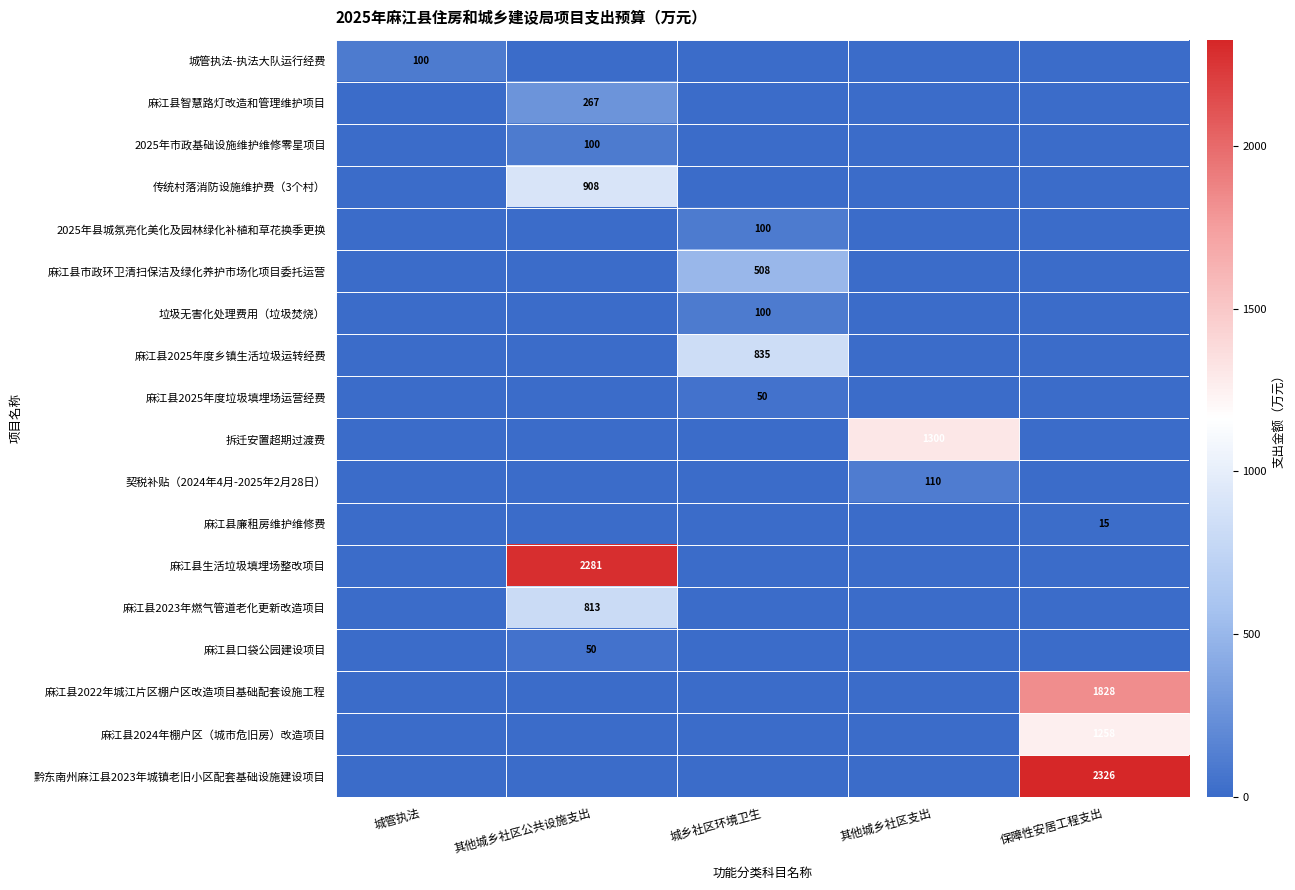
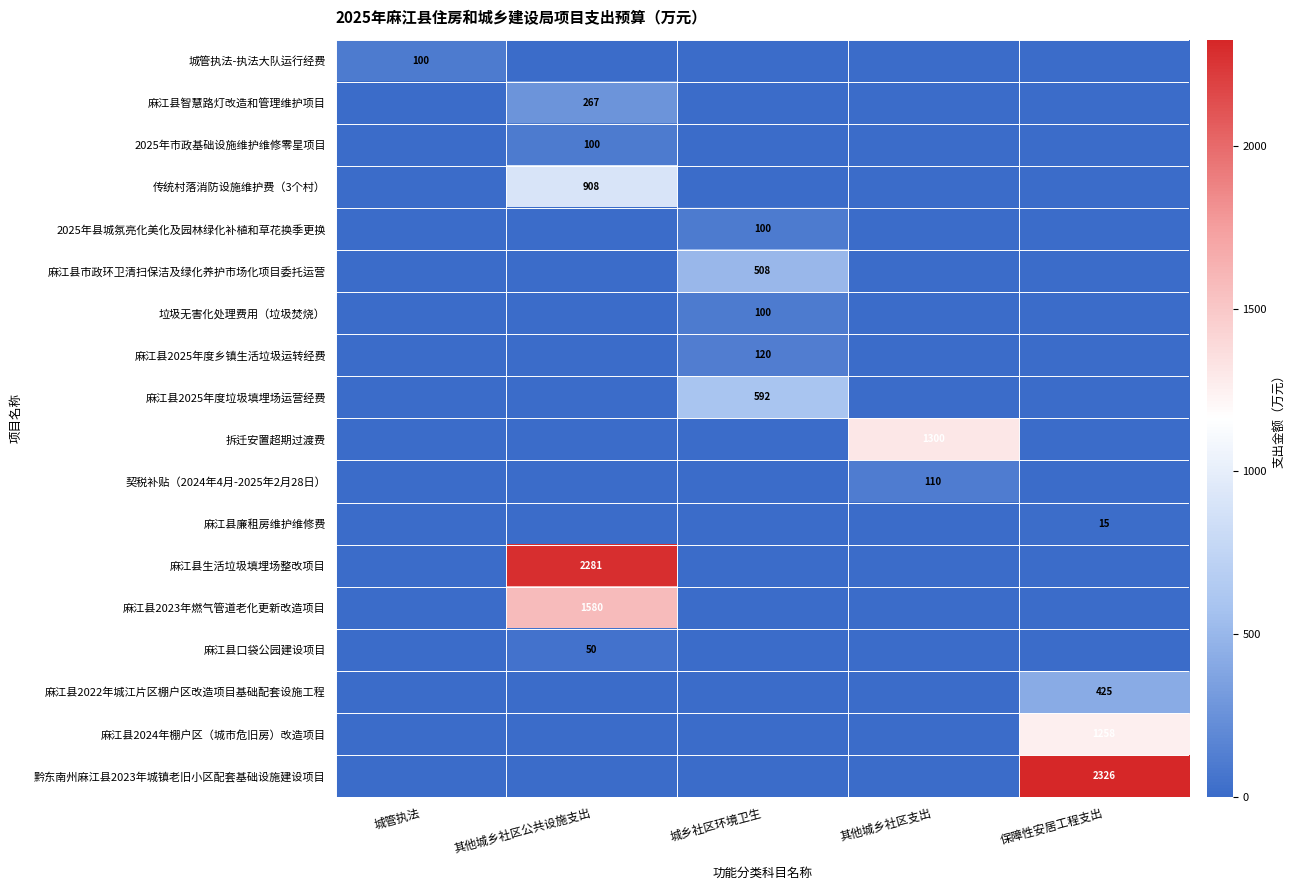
麻江县2025年度乡镇生活垃圾运转经费, 城乡社区环境卫生: 835 -> 120
麻江县2025年度垃圾填埋场运营经费, 城乡社区环境卫生: 50 -> 592
麻江县2023年燃气管道老化更新改造项目, 其他城乡社区公共设施支出: 813 -> 1580
麻江县2022年城江片区棚户区改造项目基础配套设施工程, 保障性安居工程支出: 1828 -> 425
